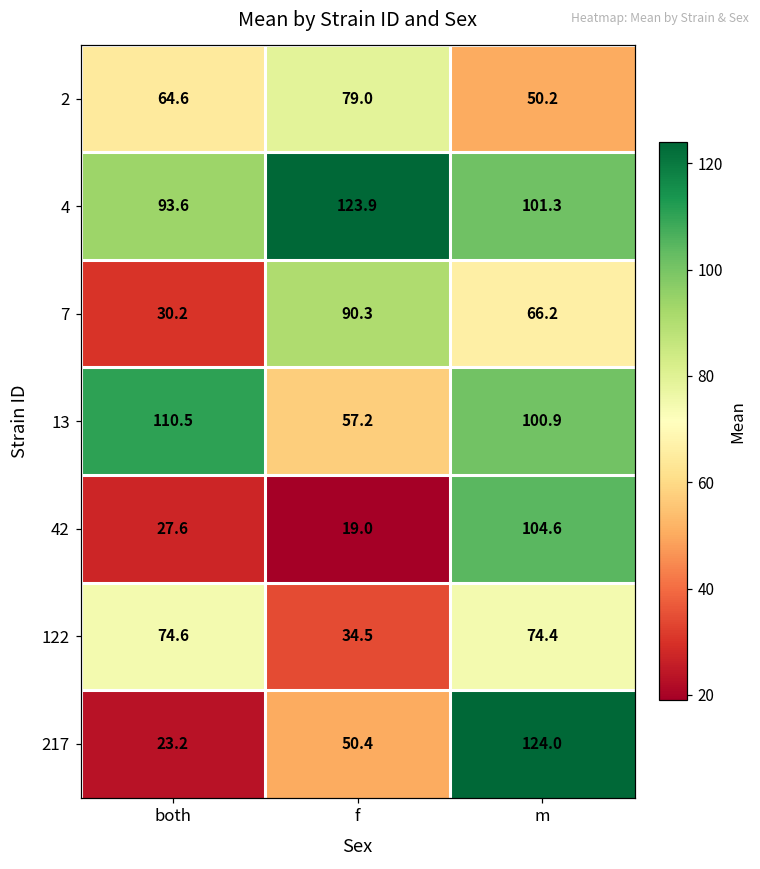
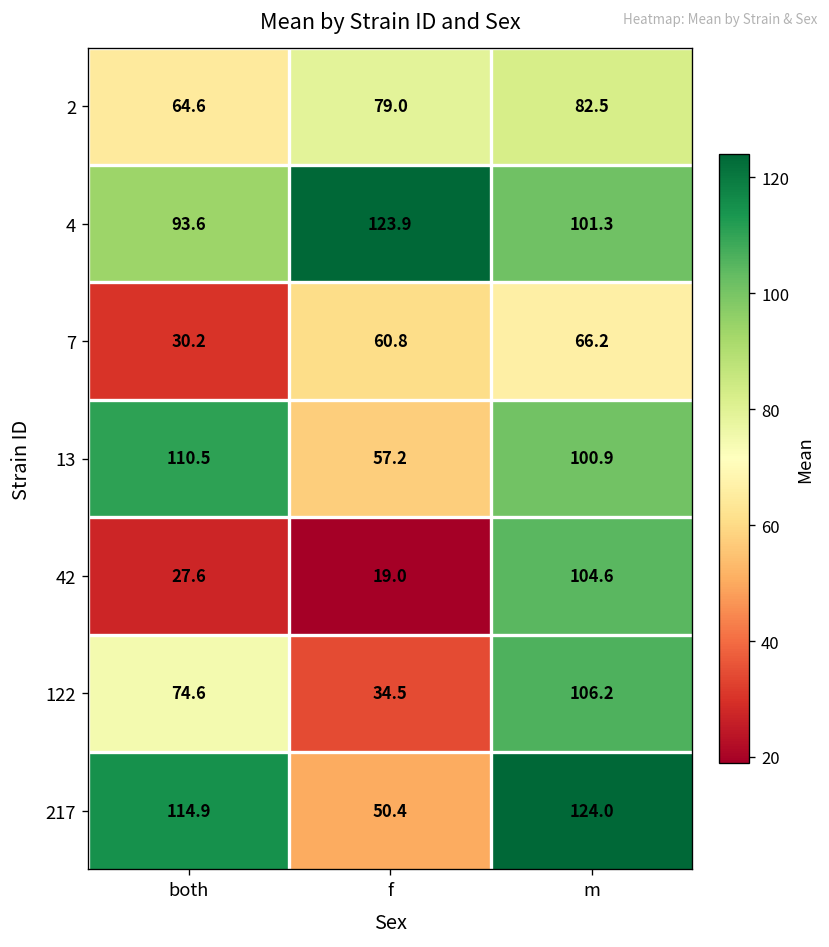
2, m: 50.2 -> 82.5
7, f: 90.3 -> 60.8
122, m: 74.4 -> 106.2
217, both: 23.2 -> 114.9
